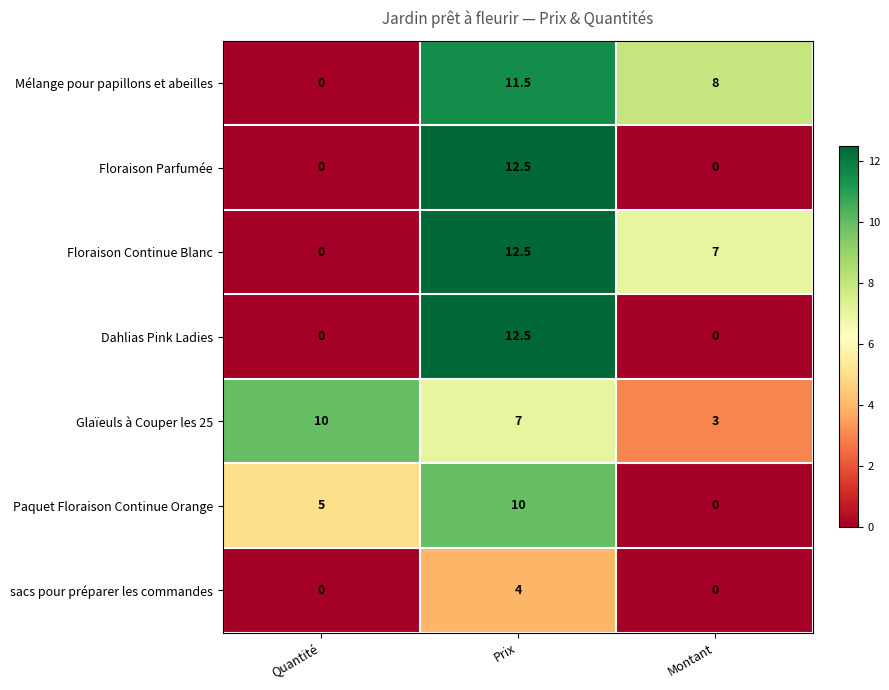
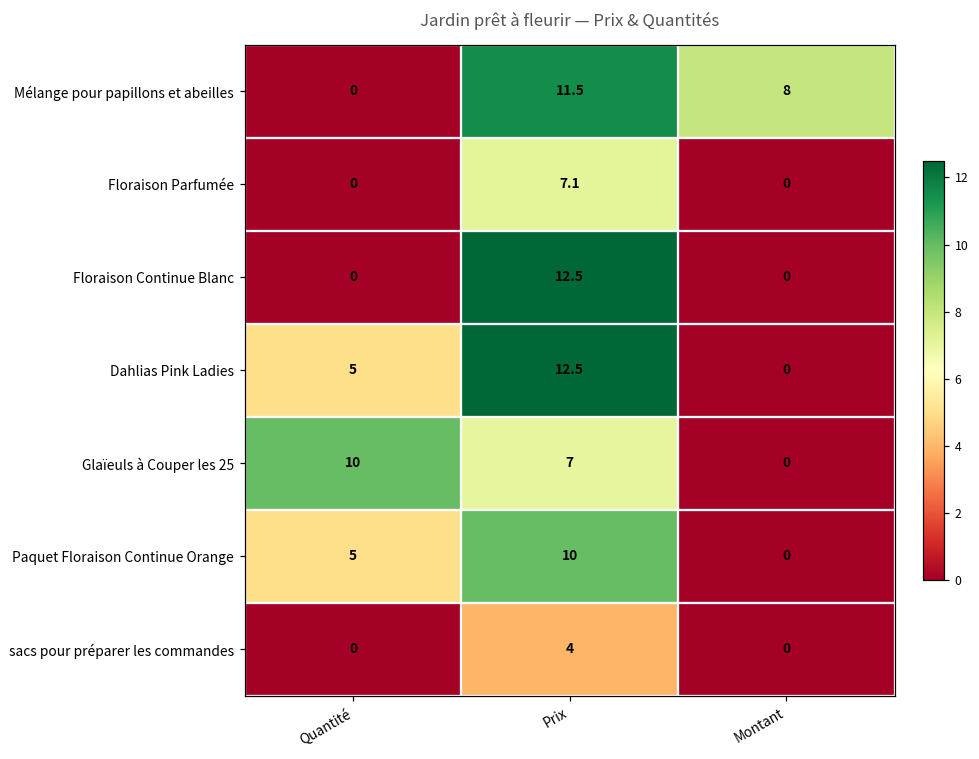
Floraison Parfumée, Prix: 12.5 -> 7.1
Floraison Continue Blanc, Montant: 7 -> 0
Dahlias Pink Ladies, Quantité: 0 -> 5
Glaïeuls à Couper les 25, Montant: 3 -> 0
